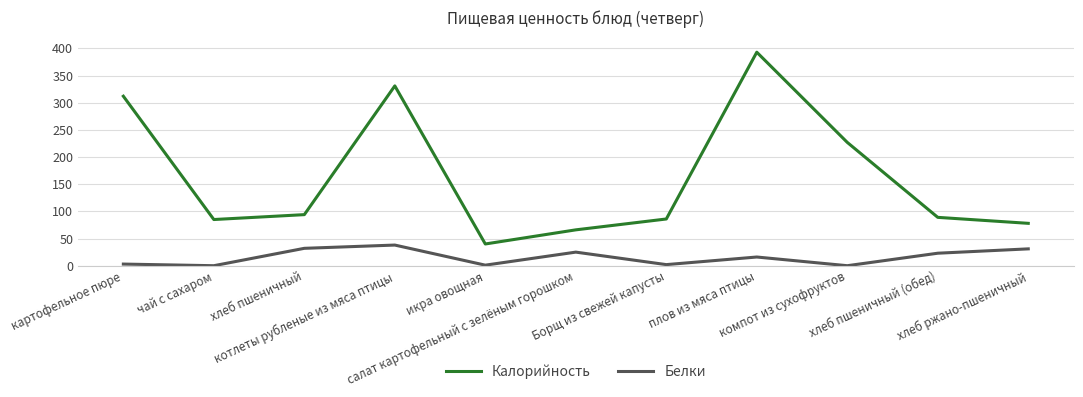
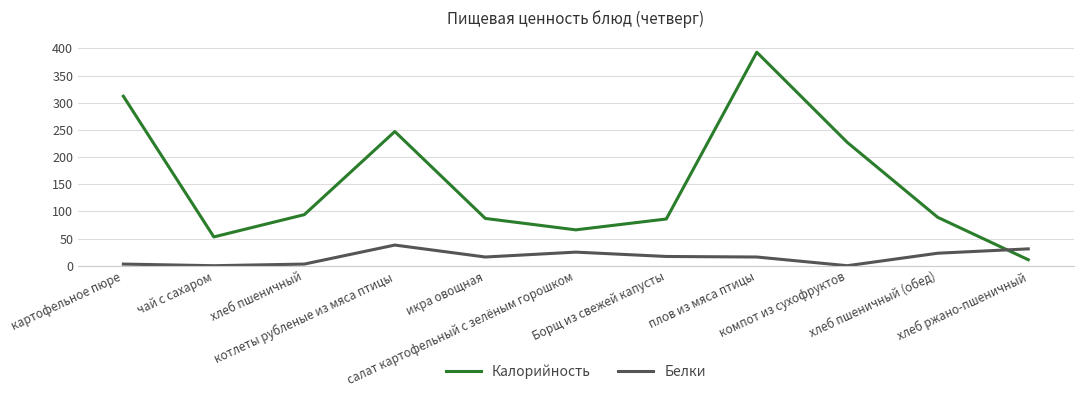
Калорийность, чай с сахаром: 90 -> 50
Белки, хлеб пшеничный: 30 -> 0
Калорийность, котлеты рубленые из мяса птицы: 330 -> 250
Калорийность, икра овощная: 40 -> 90
Белки, икра овощная: 0 -> 20
Белки, Борщ из свежей капусты: 0 -> 20
Калорийность, хлеб ржано-пшеничный: 80 -> 10
